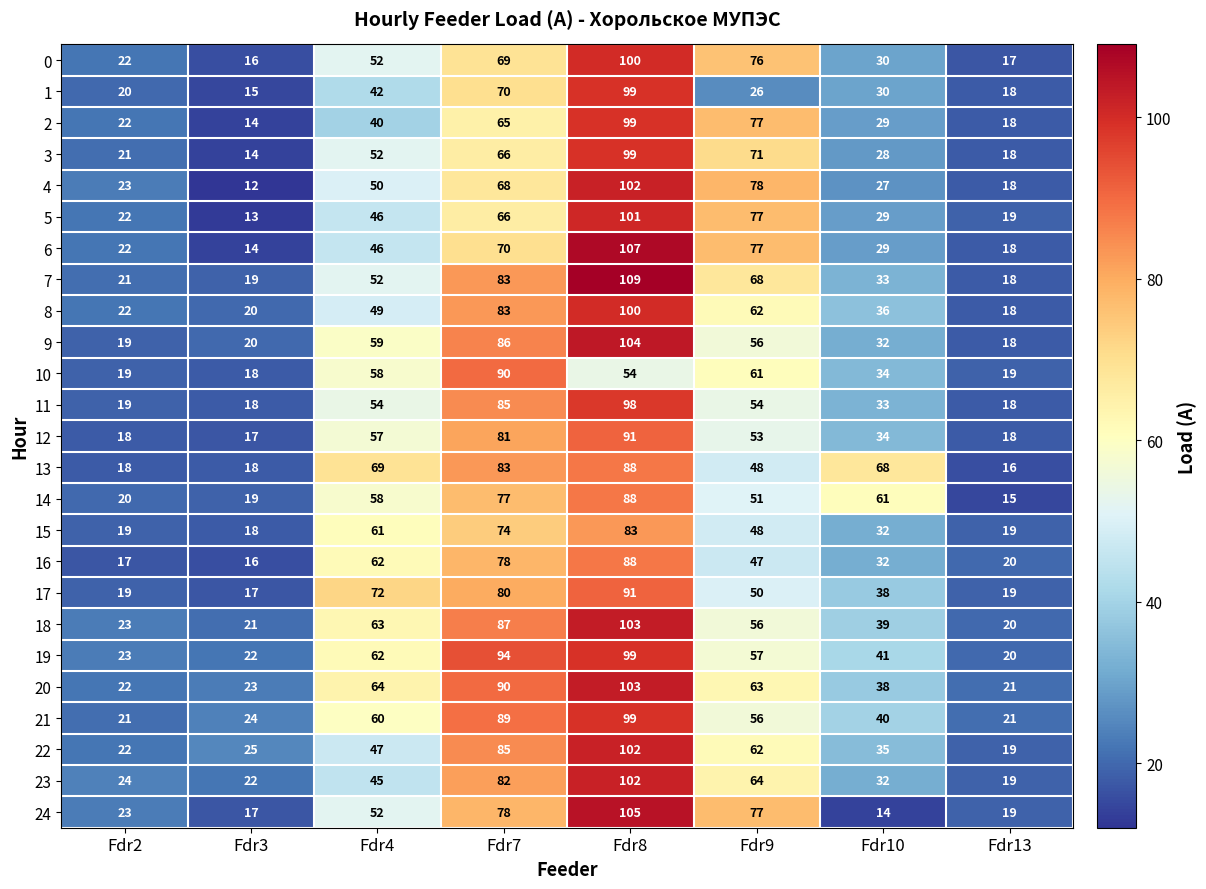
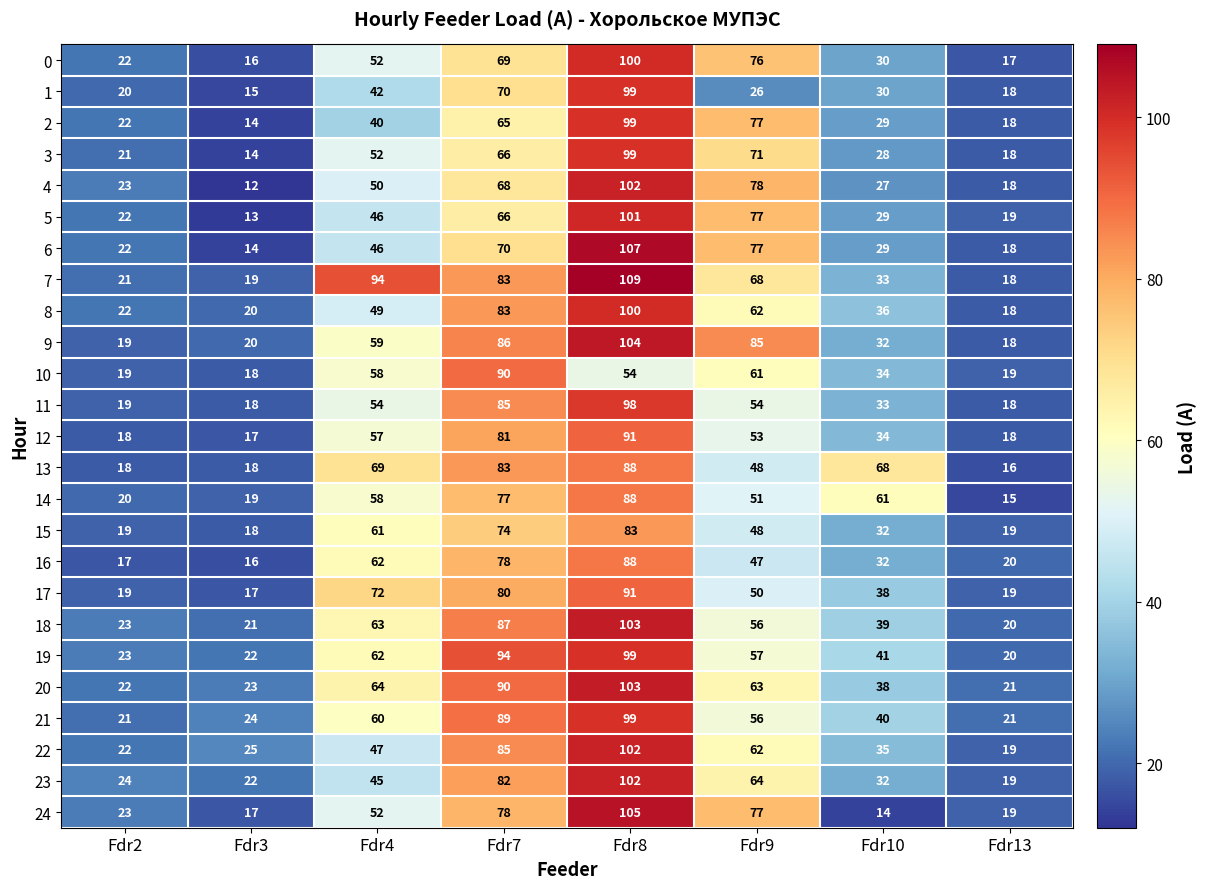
7, Fdr4: 52 -> 94
9, Fdr9: 56 -> 85
